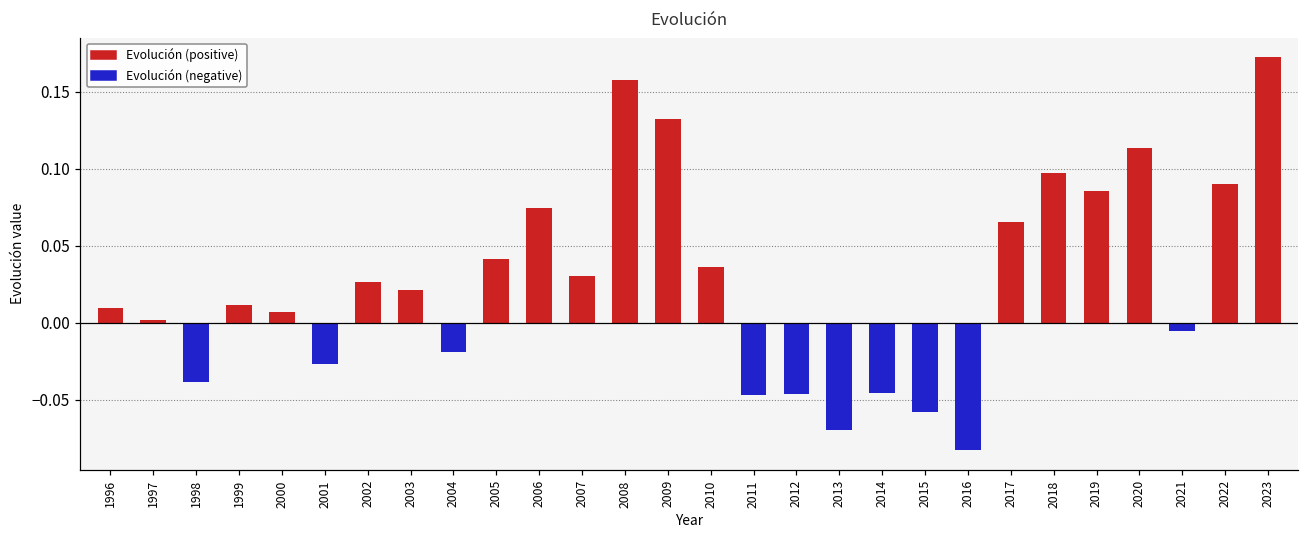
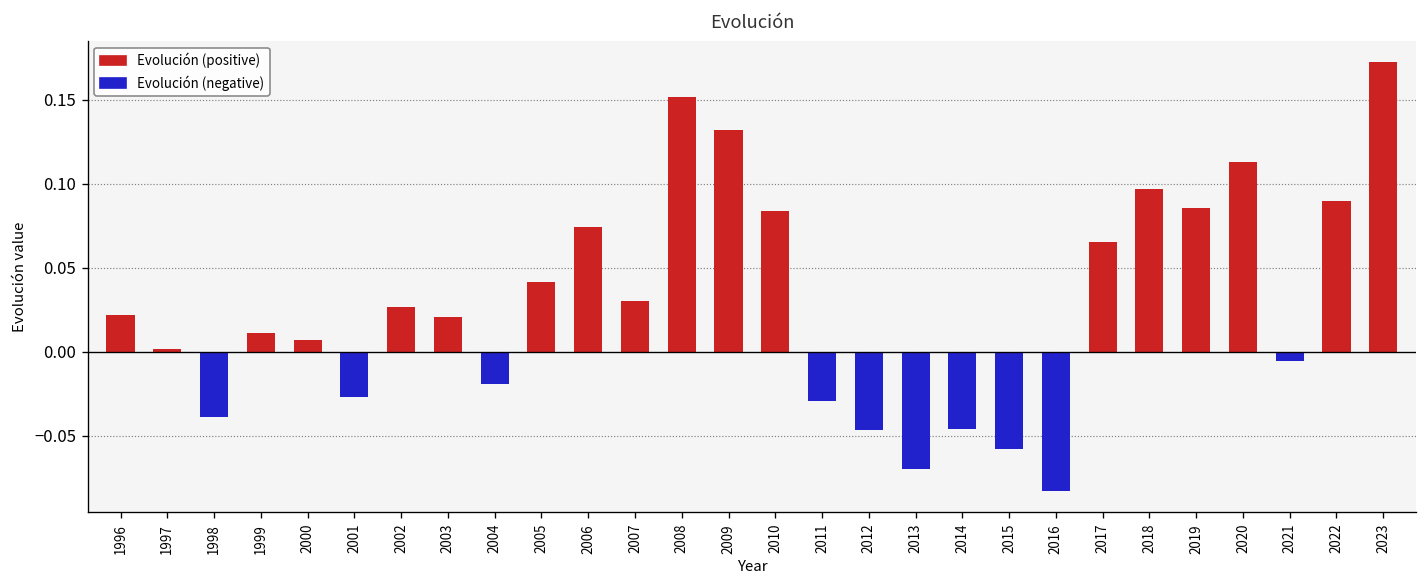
Evolución (positive), 1996: 0.010 -> 0.022
Evolución (positive), 2008: 0.158 -> 0.152
Evolución (positive), 2010: 0.036 -> 0.084
Evolución (negative), 2011: -0.047 -> -0.029
